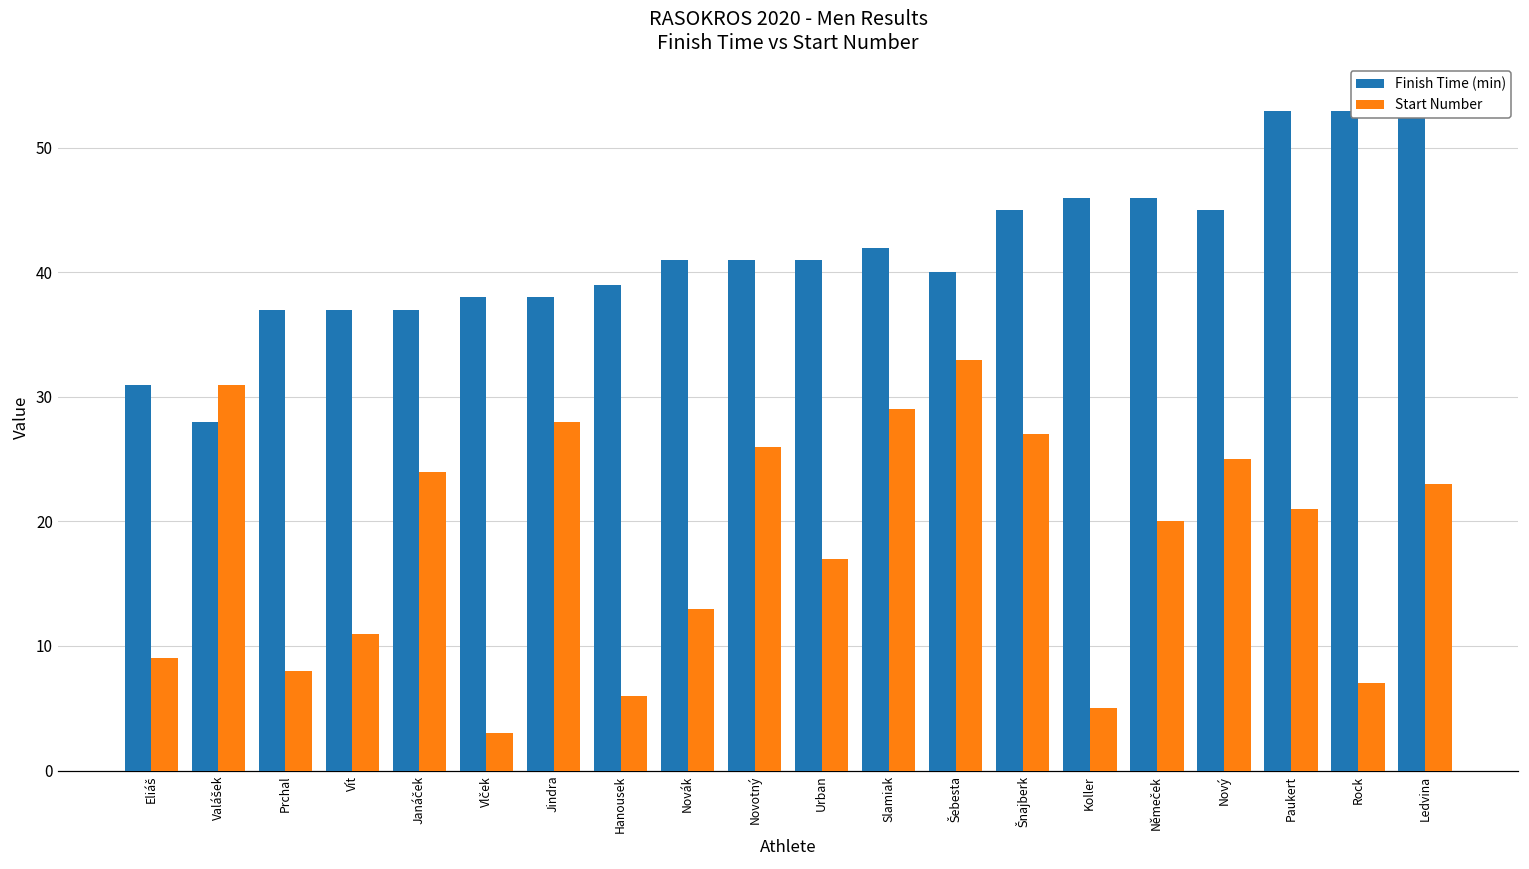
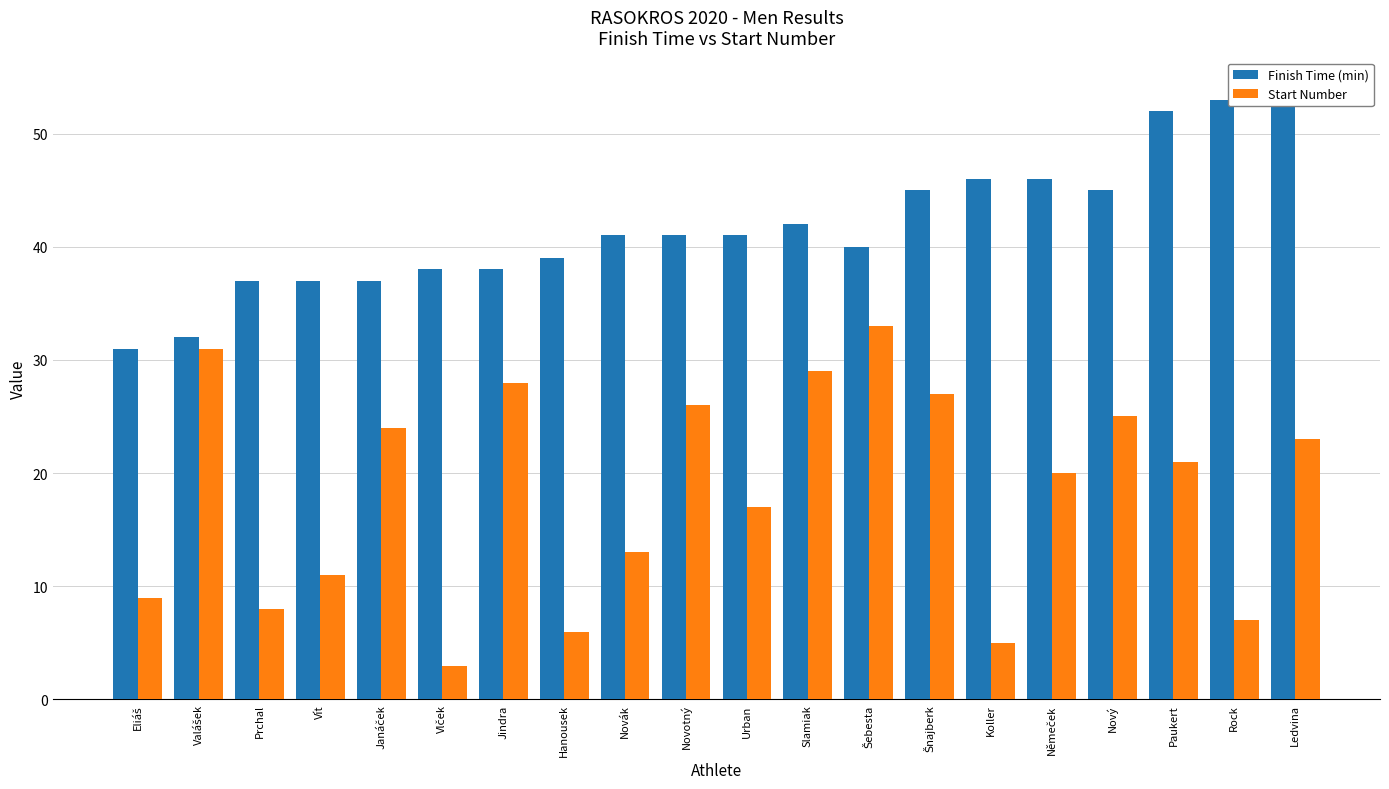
Finish Time (min), Valášek: 28 -> 32
Finish Time (min), Paukert: 53 -> 52
